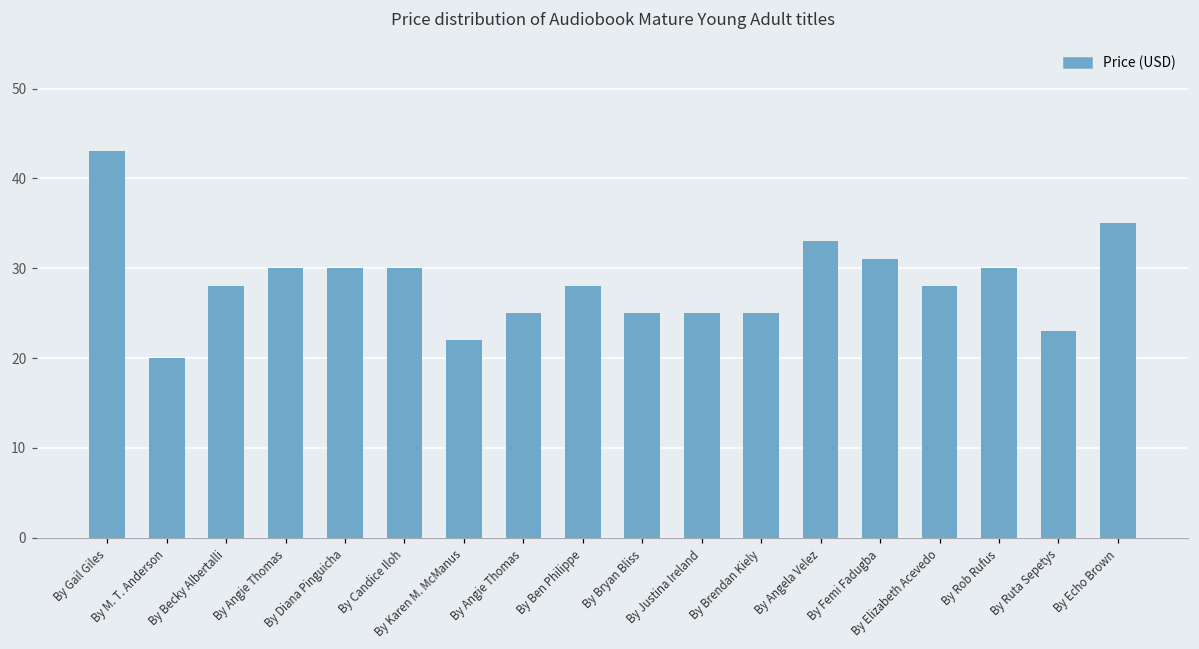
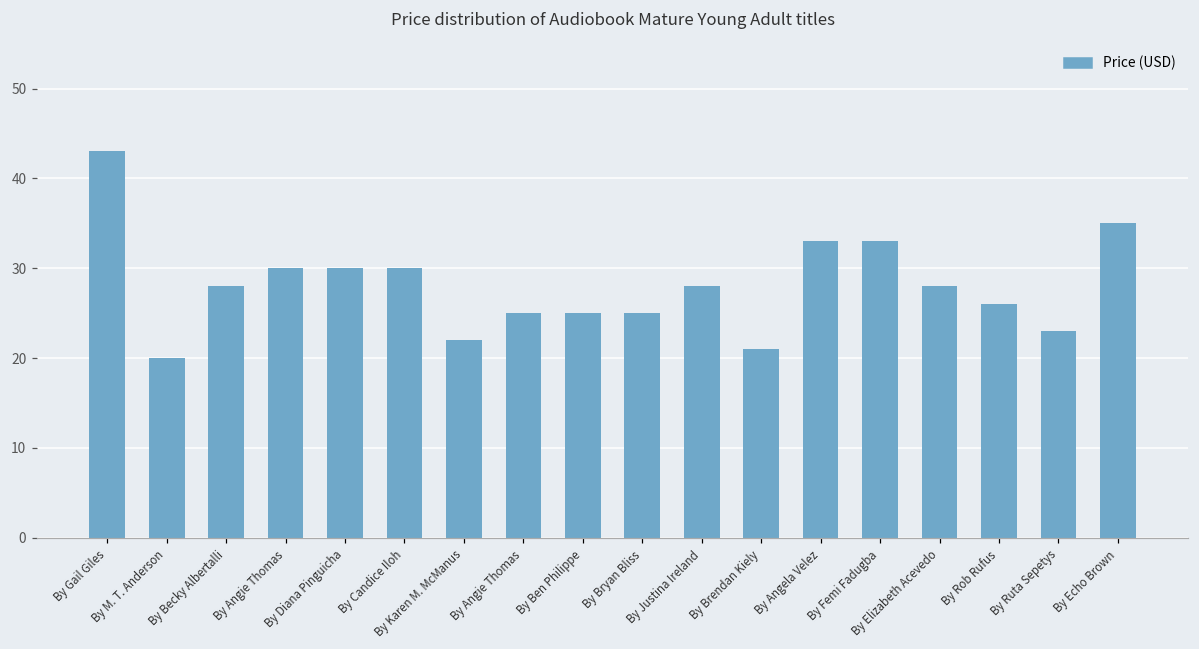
By Ben Philippe: 28 -> 25
By Justina Ireland: 25 -> 28
By Brendan Kiely: 25 -> 21
By Femi Fadugba: 31 -> 33
By Rob Rufus: 30 -> 26
